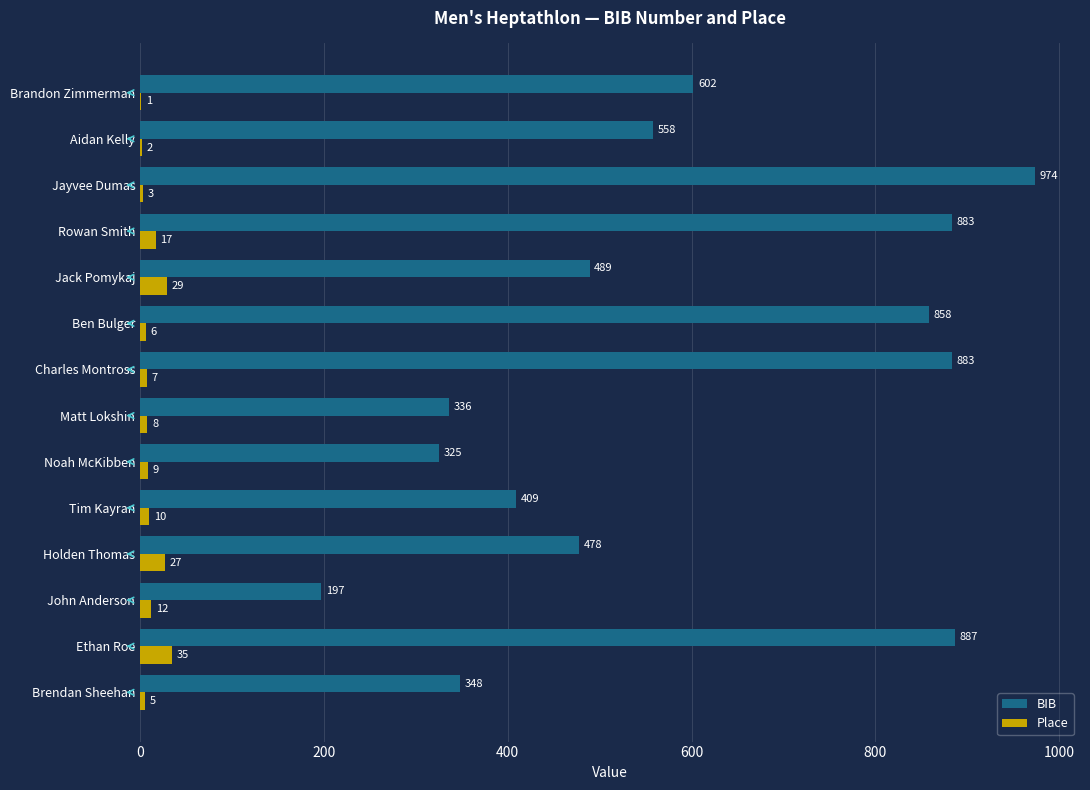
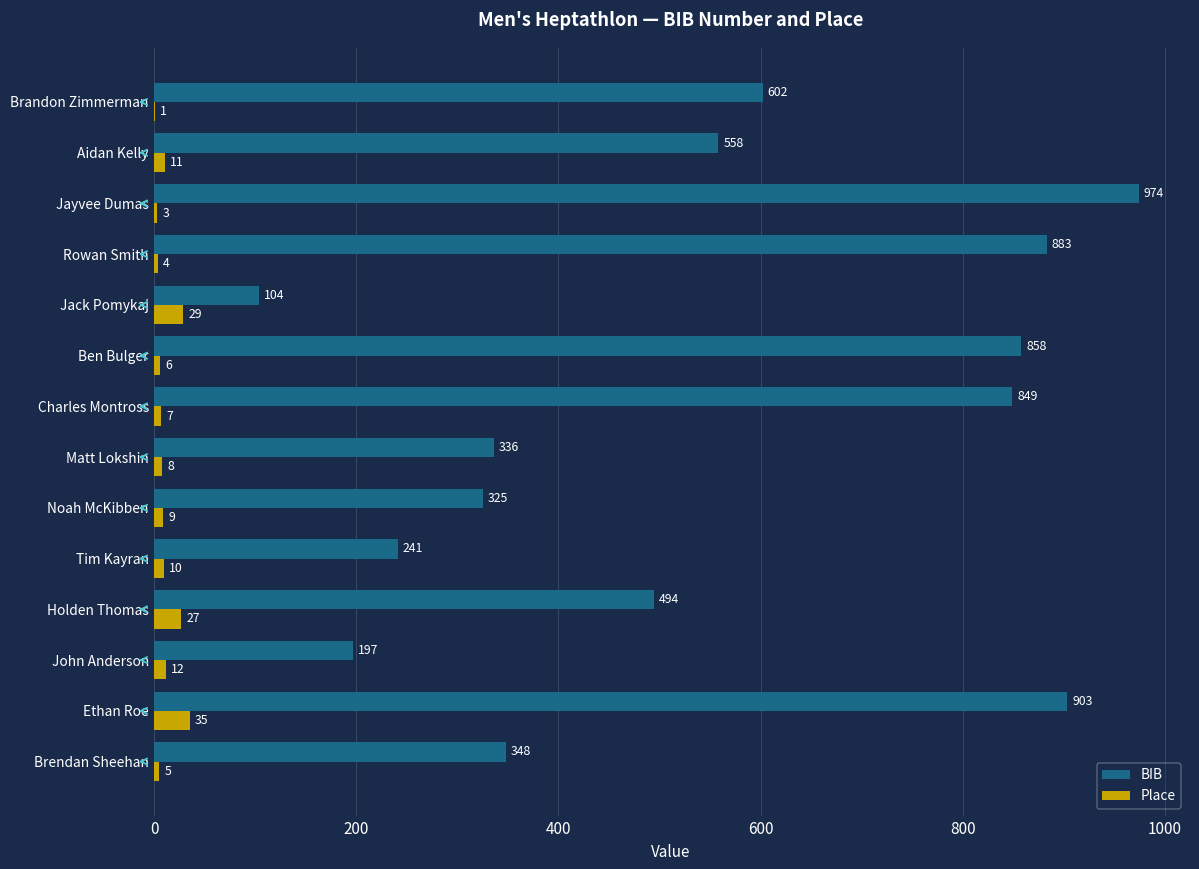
Place, Aidan Kelly: 2 -> 11
Place, Rowan Smith: 17 -> 4
BIB, Jack Pomykaj: 489 -> 104
BIB, Charles Montross: 883 -> 849
BIB, Tim Kayran: 409 -> 241
BIB, Holden Thomas: 478 -> 494
BIB, Ethan Roe: 887 -> 903
